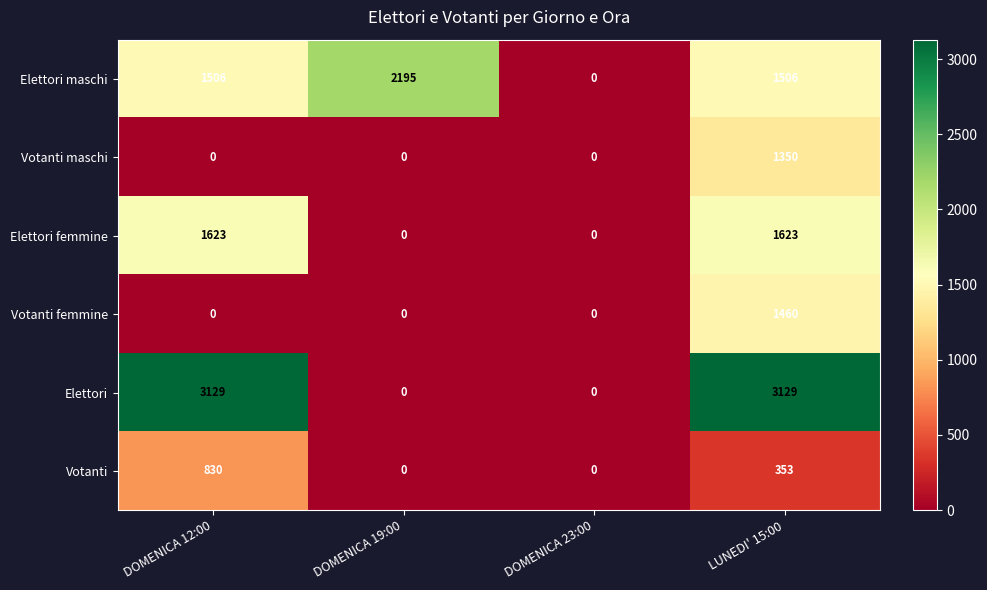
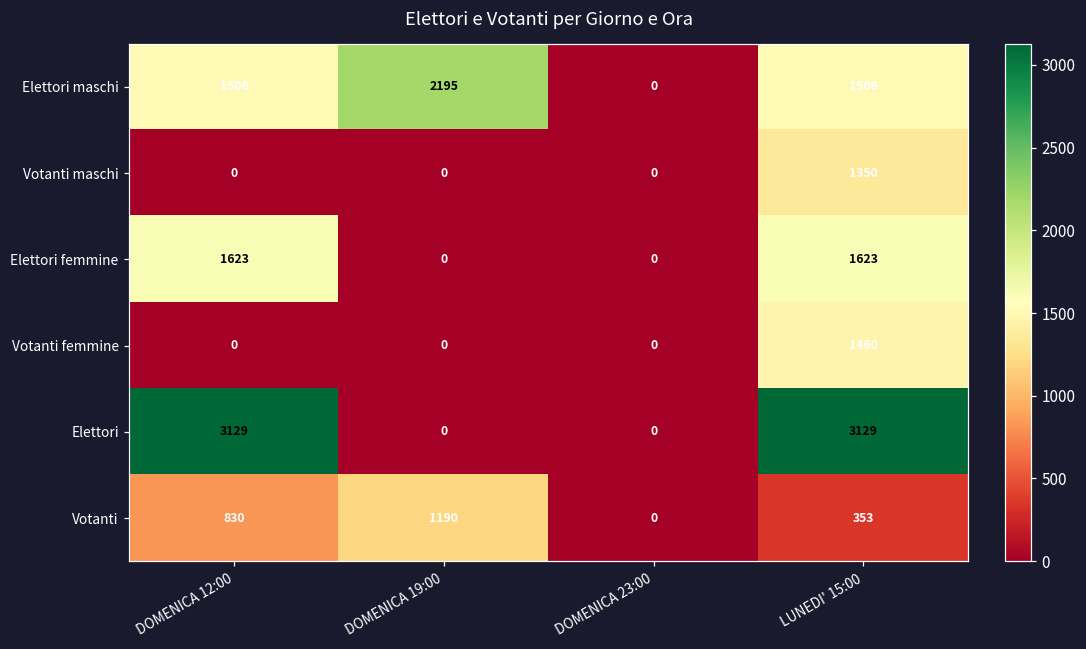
Votanti, DOMENICA 19:00: 0 -> 1190
